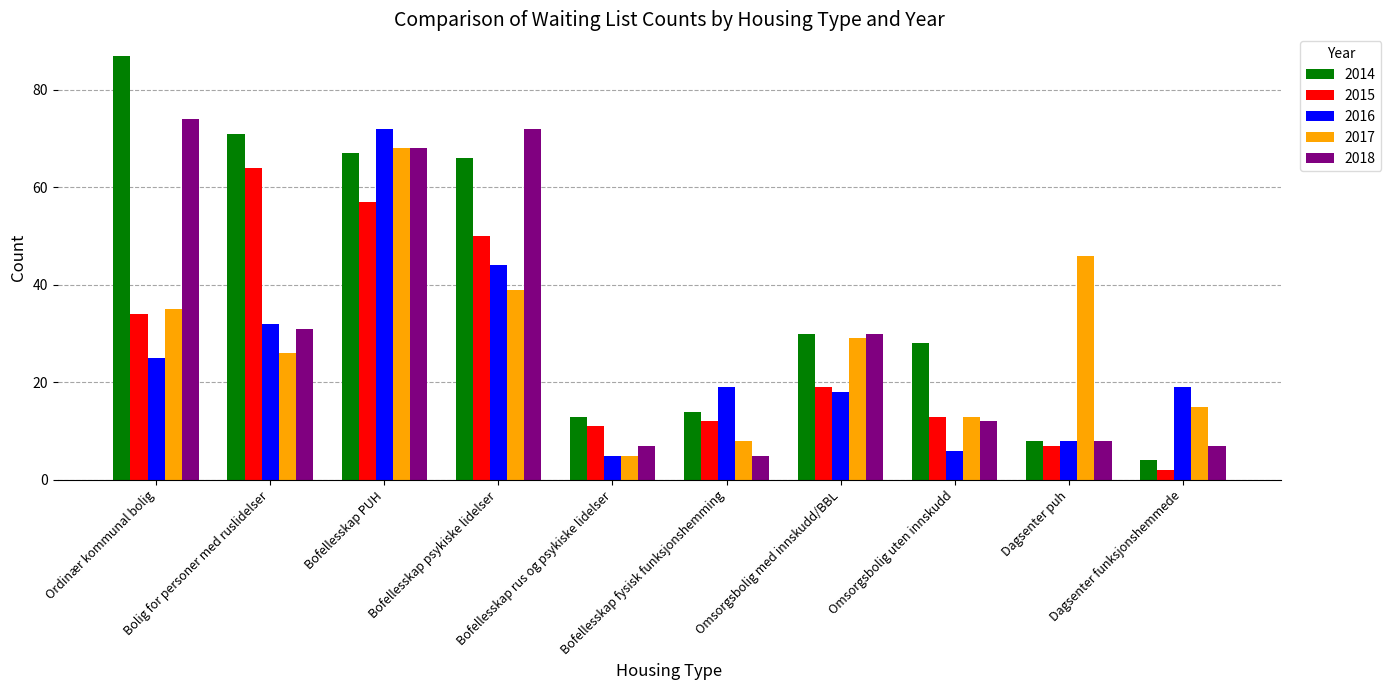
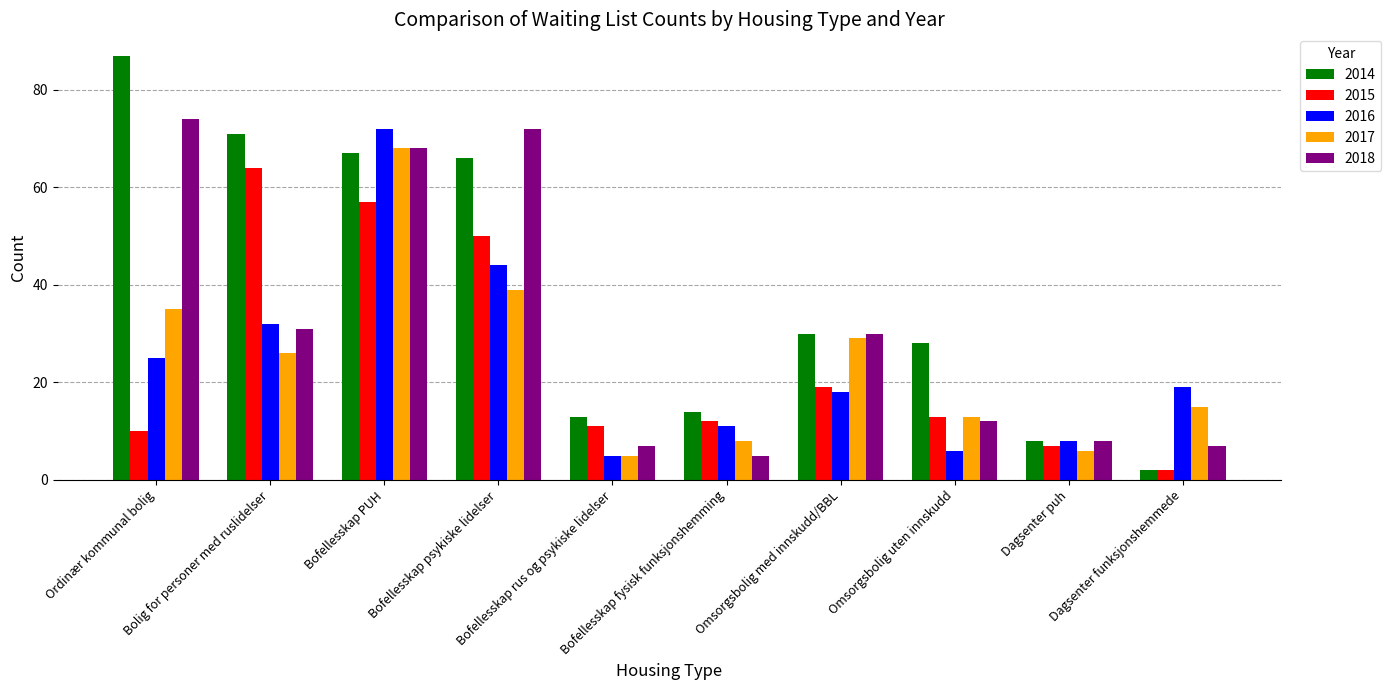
2015, Ordinær kommunal bolig: 34 -> 10
2016, Bofellesskap fysisk funksjonshemming: 19 -> 11
2017, Dagsenter puh: 46 -> 6
2014, Dagsenter funksjonshemmede: 4 -> 2
